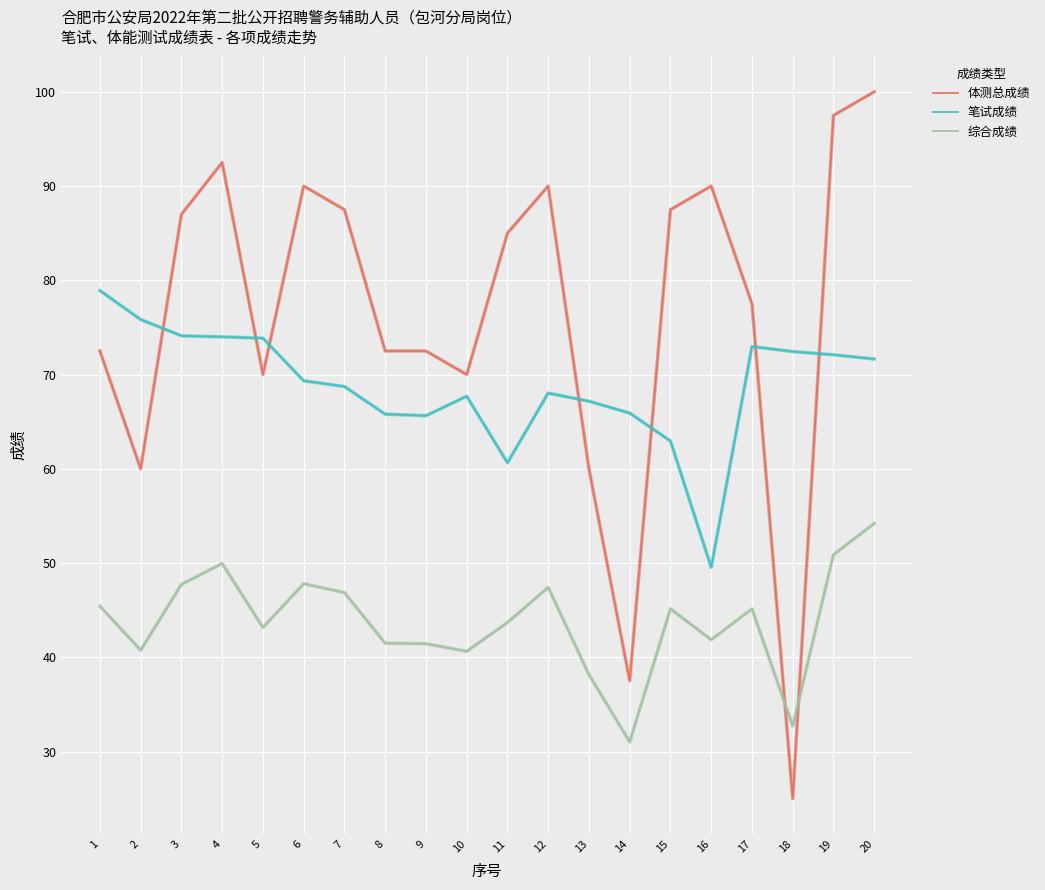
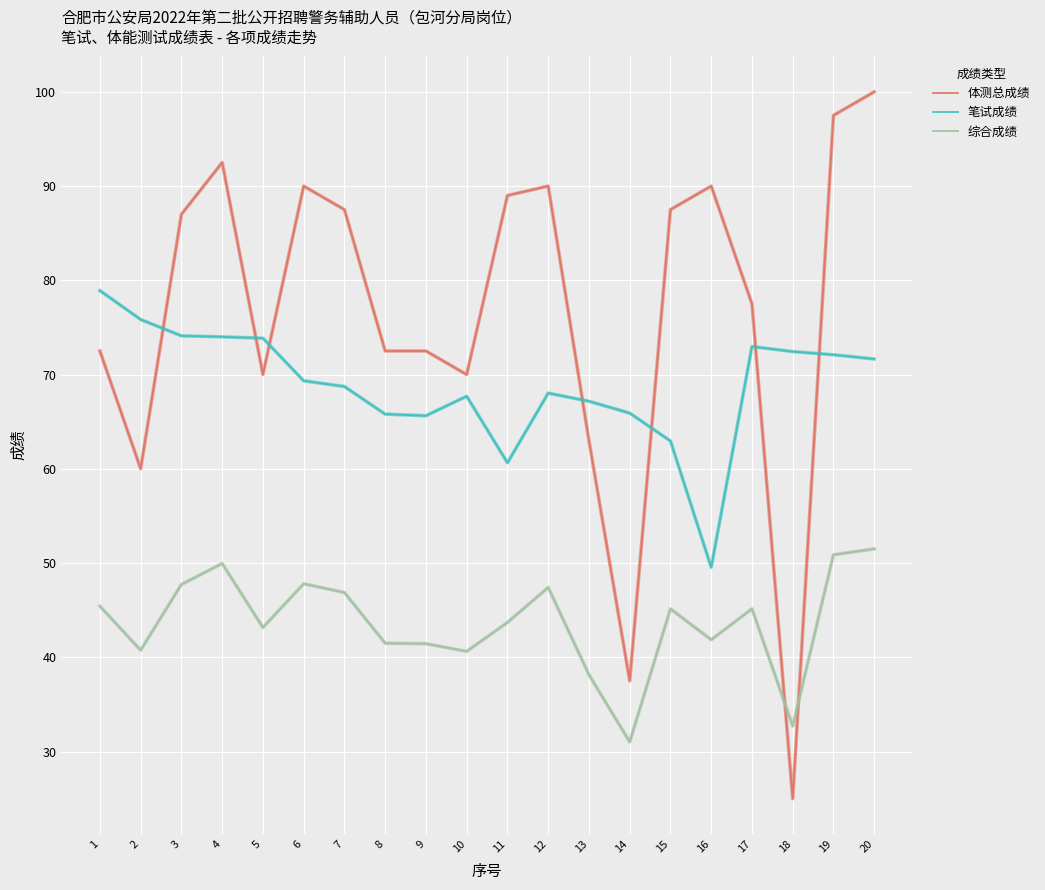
体测总成绩, 11: 85 -> 89
体测总成绩, 13: 60 -> 63
综合成绩, 20: 54 -> 52
